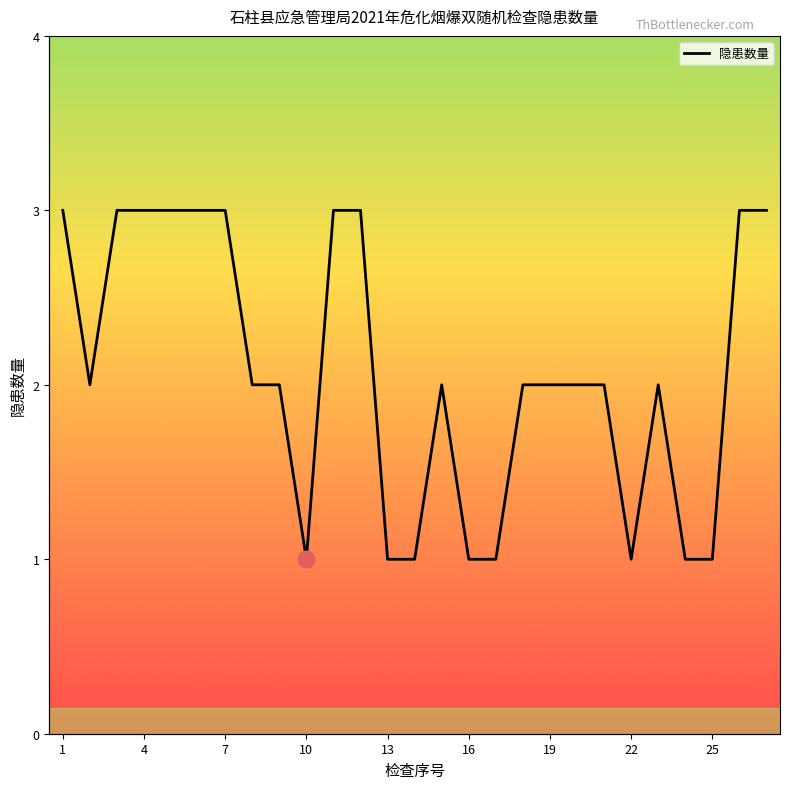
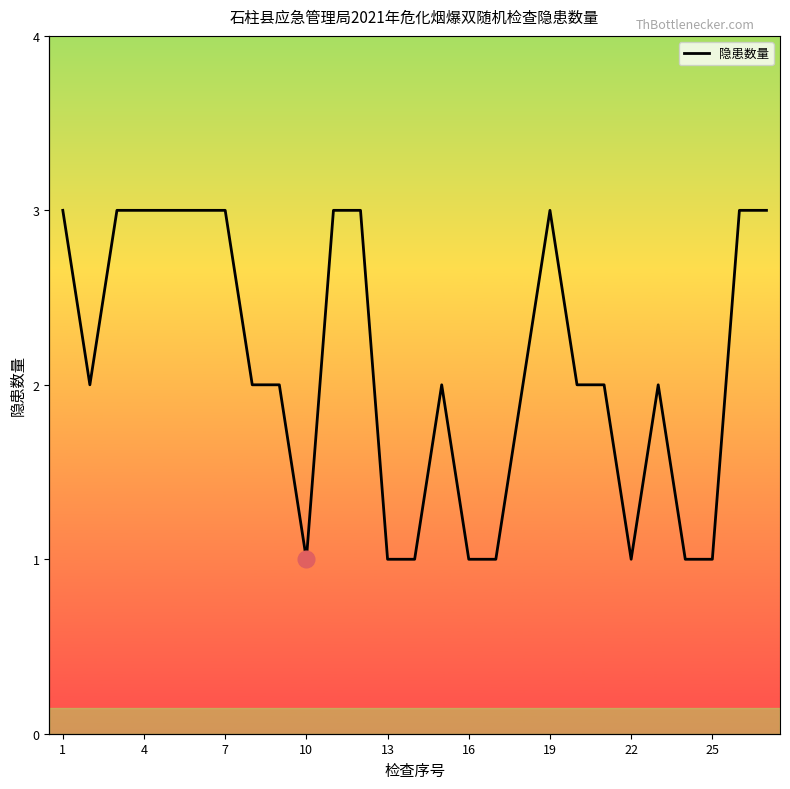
隐患数量, 19: 2 -> 3
